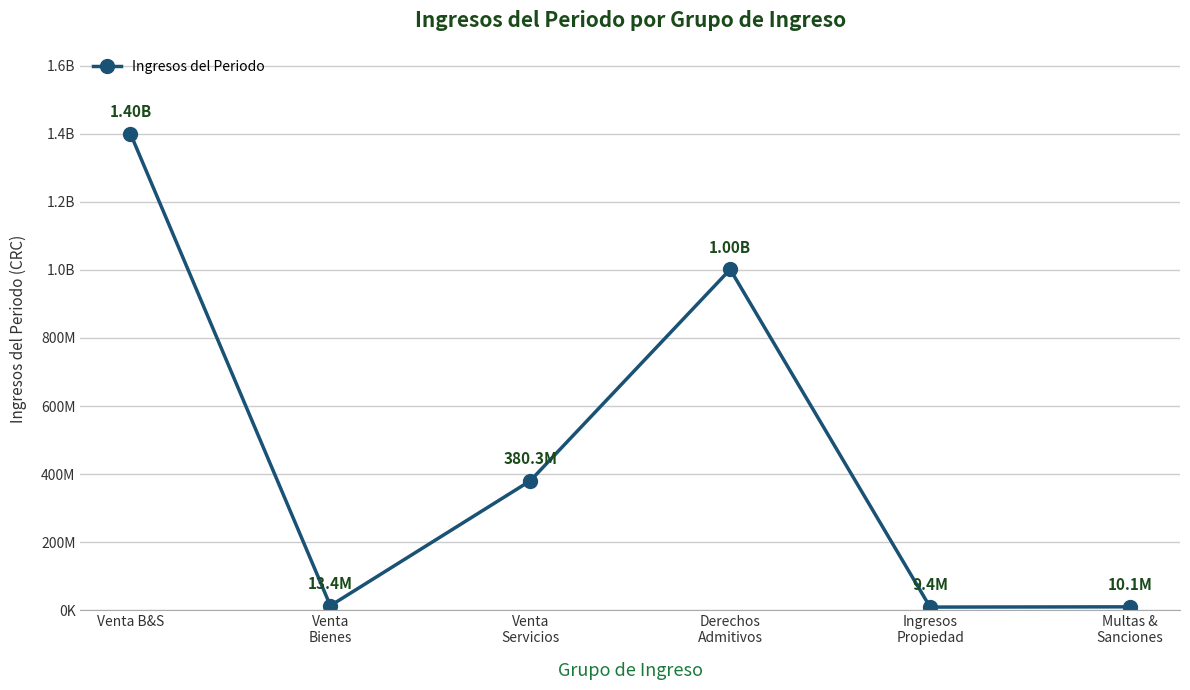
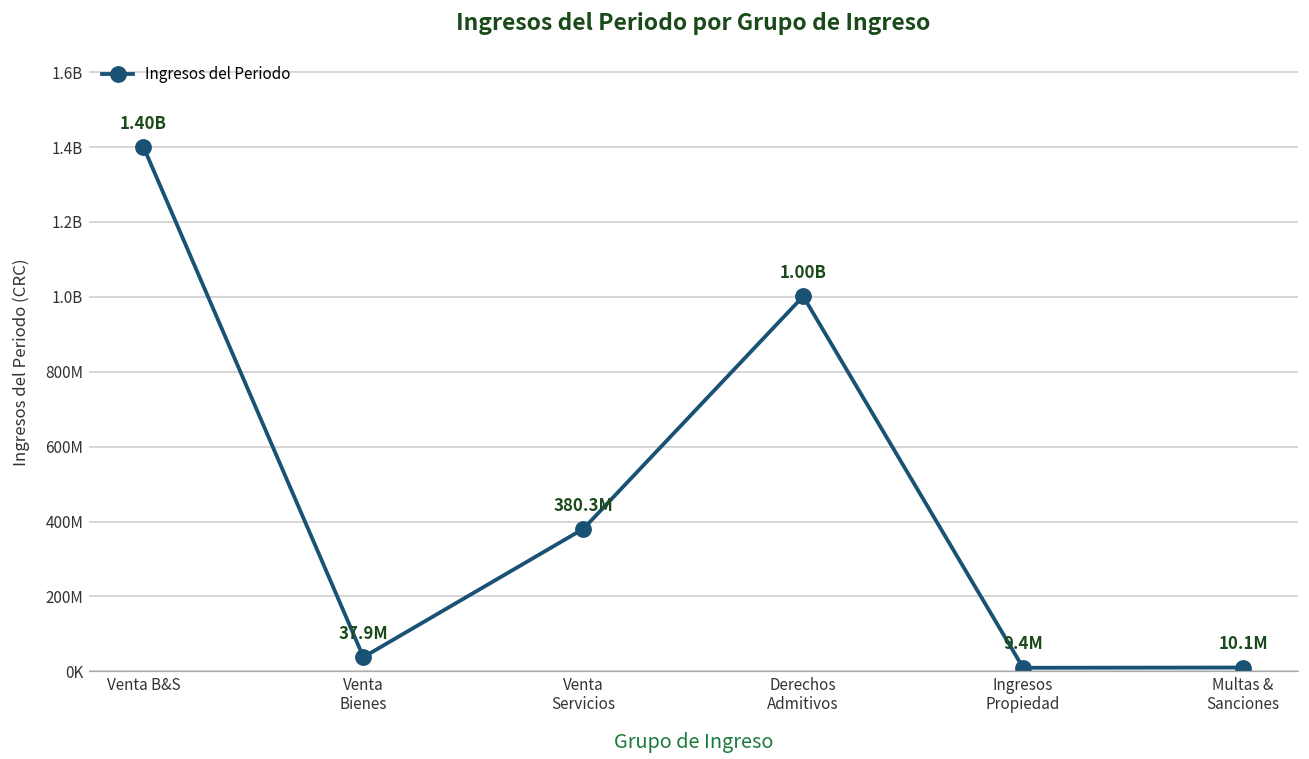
Venta Bienes: 13.4M -> 37.9M
